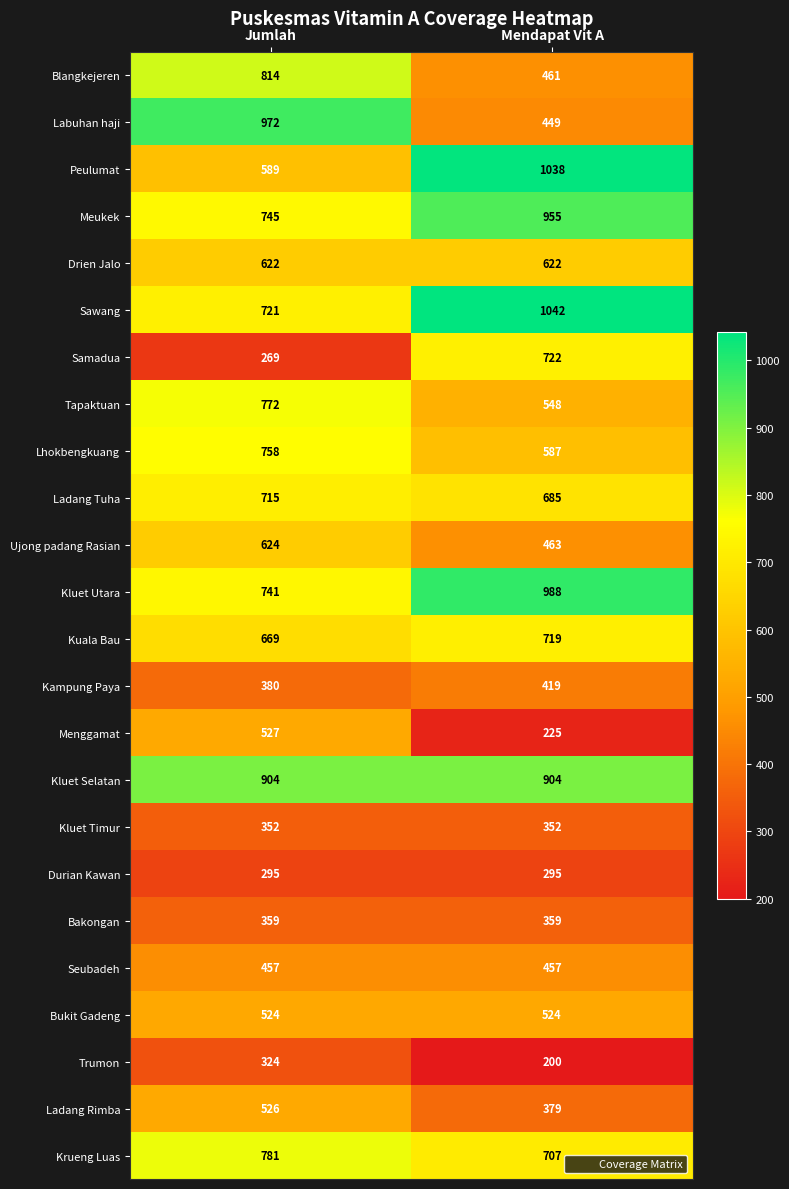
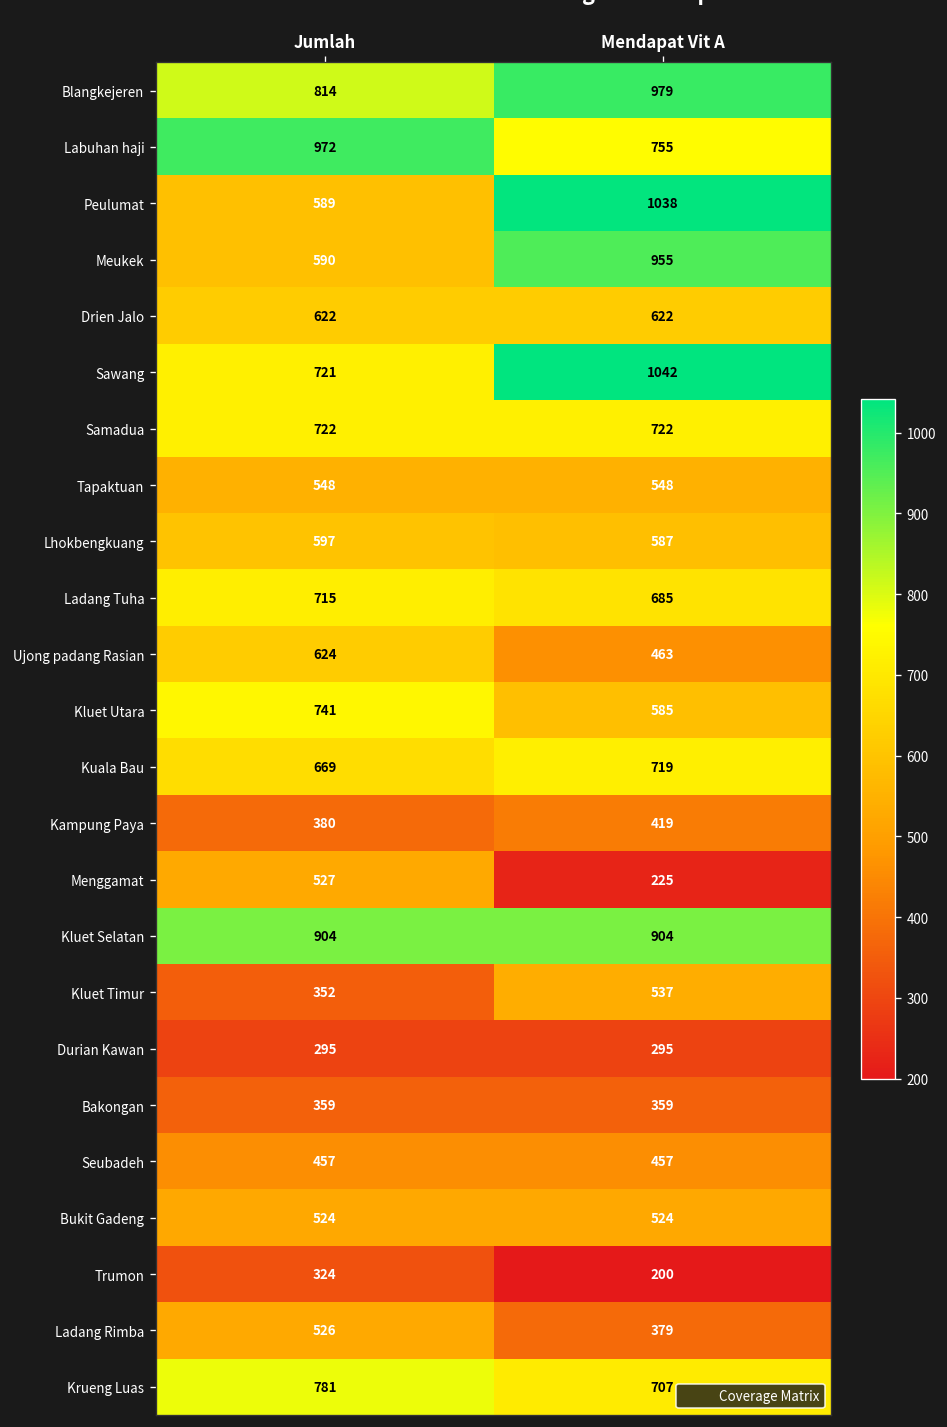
Blangkejeren, Mendapat Vit A: 461 -> 979
Labuhan haji, Mendapat Vit A: 449 -> 755
Meukek, Jumlah: 745 -> 590
Samadua, Jumlah: 269 -> 722
Tapaktuan, Jumlah: 772 -> 548
Lhokbengkuang, Jumlah: 758 -> 597
Kluet Utara, Mendapat Vit A: 988 -> 585
Kluet Timur, Mendapat Vit A: 352 -> 537
